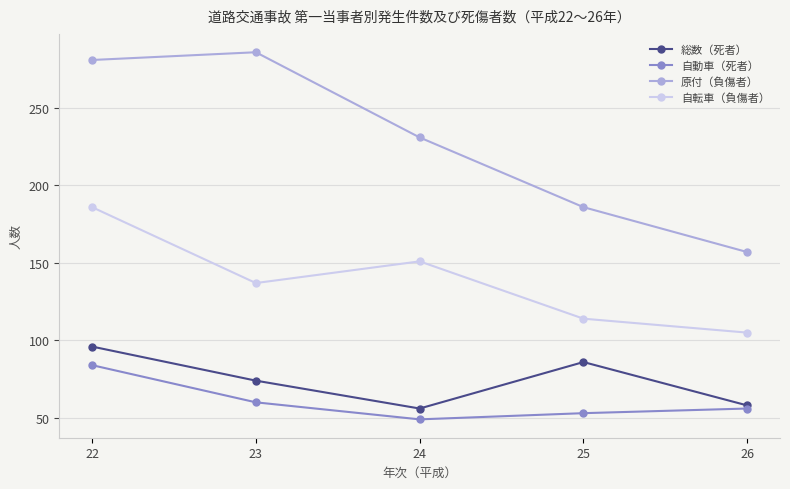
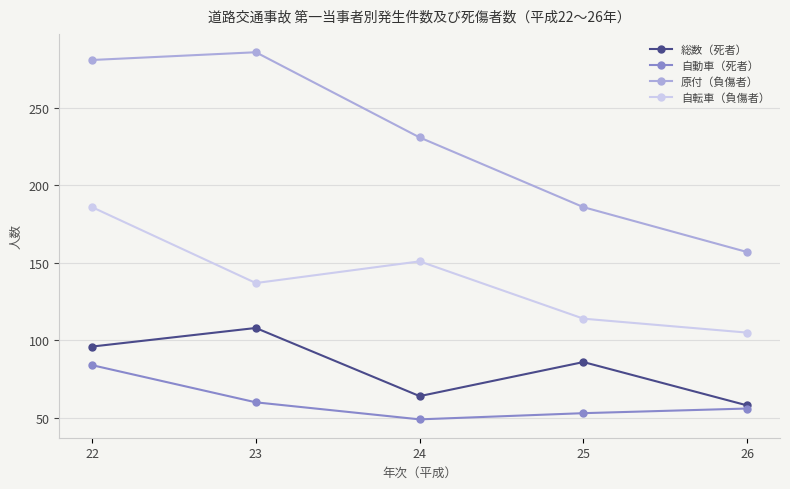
総数（死者）, 23: 74 -> 108
総数（死者）, 24: 56 -> 64
